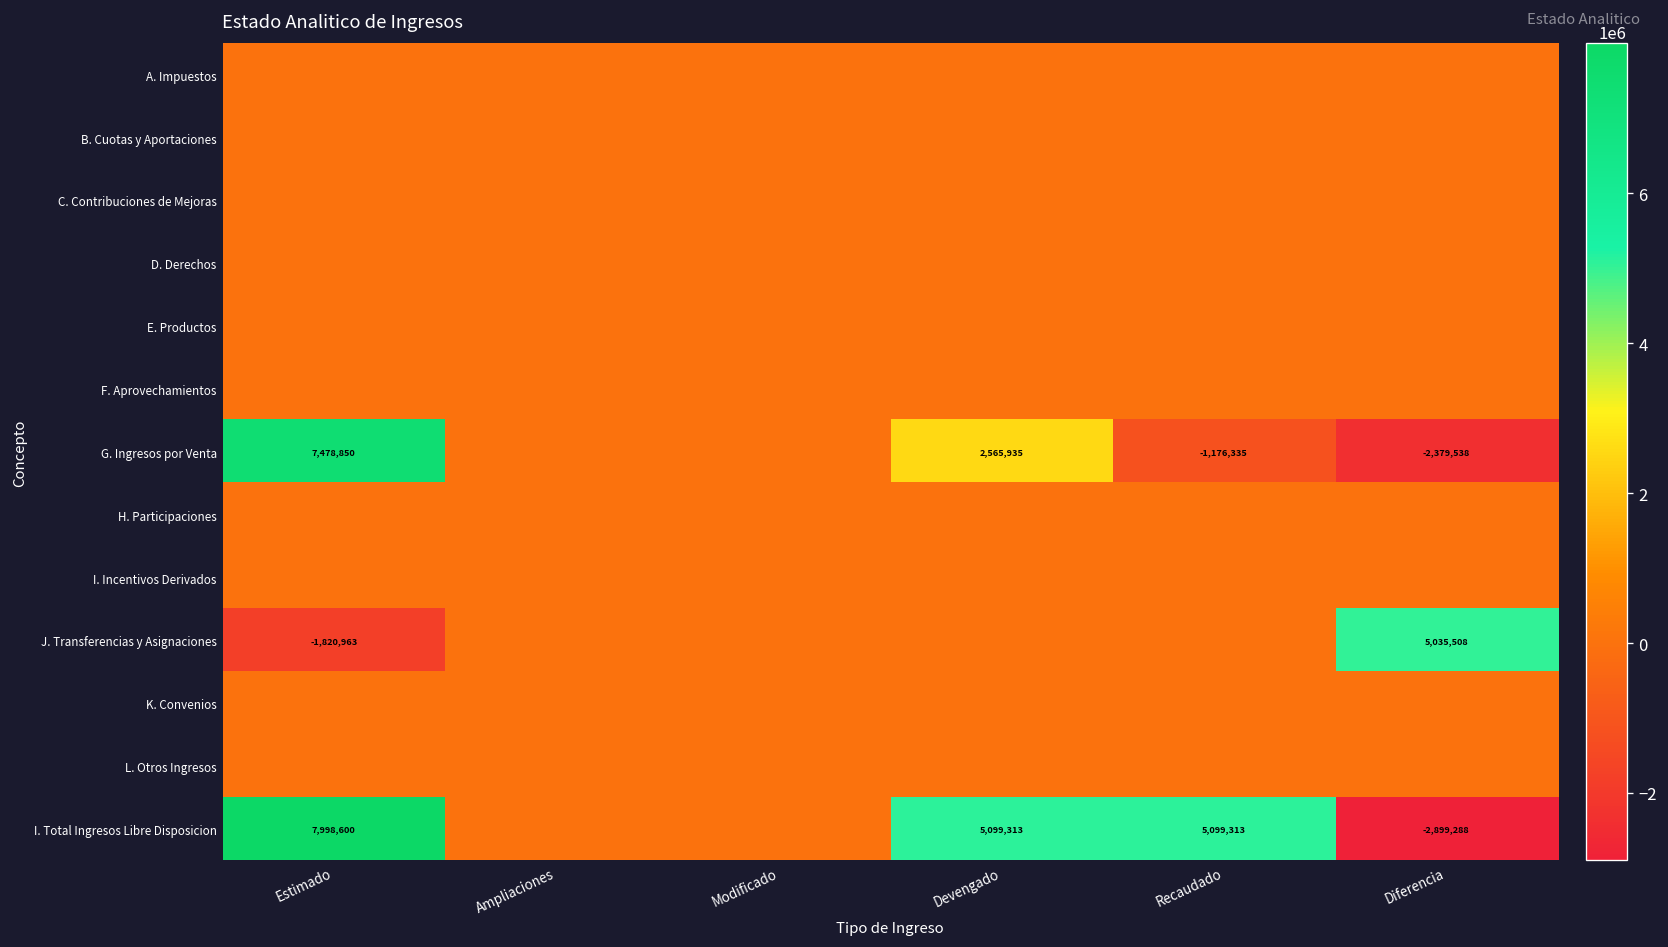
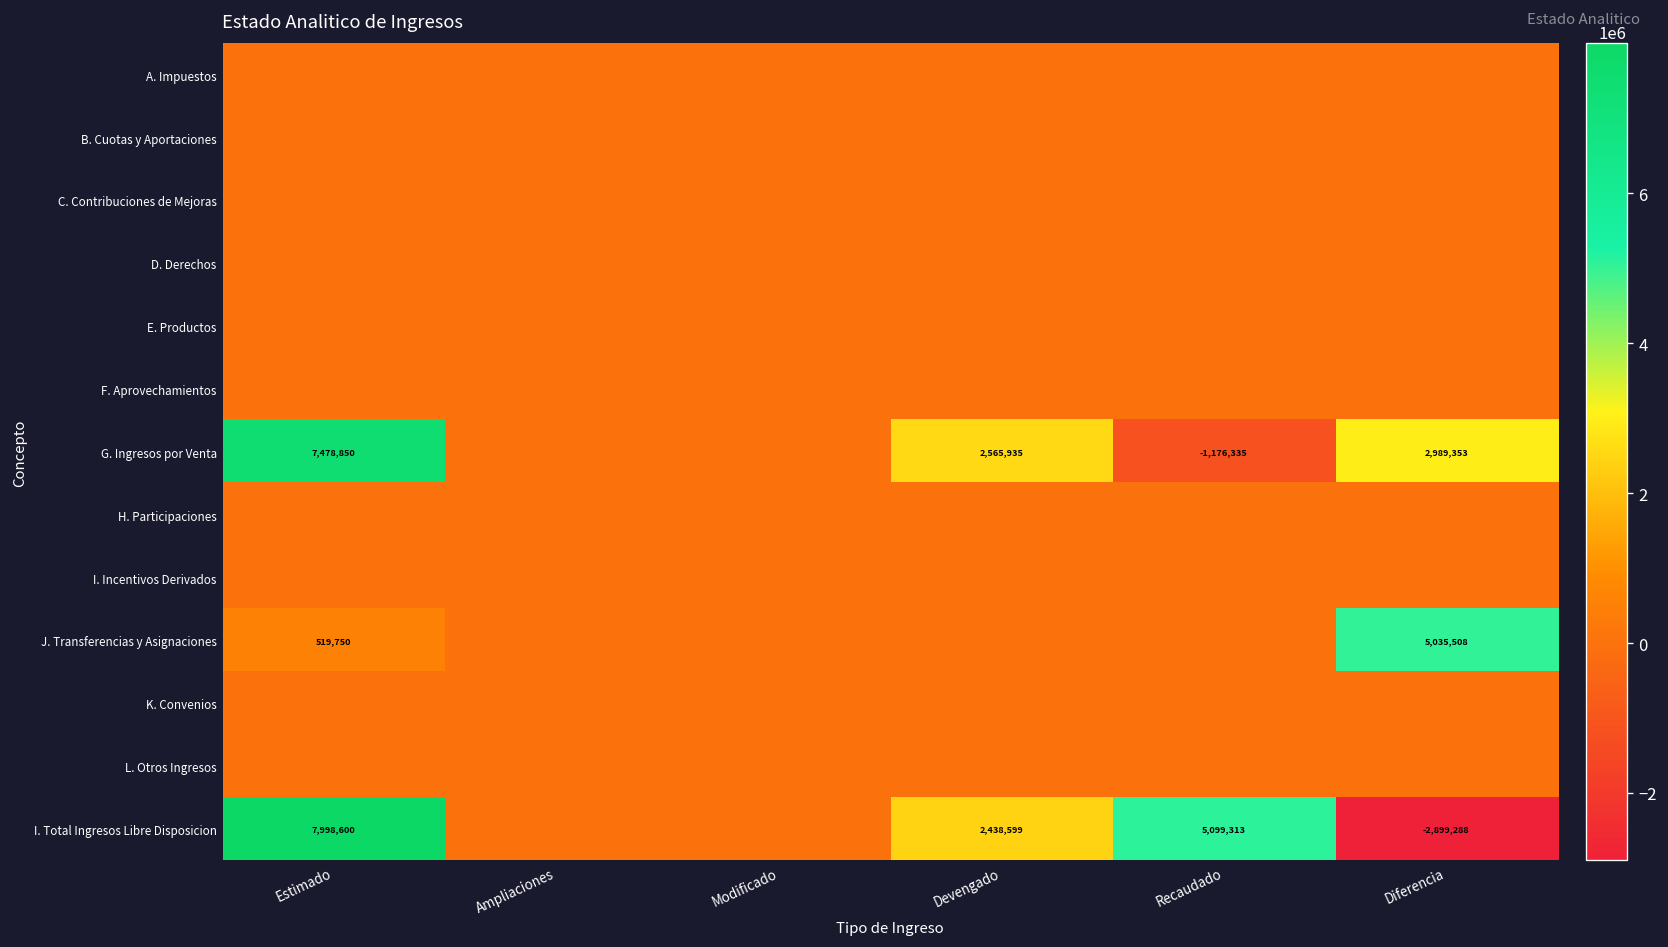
G. Ingresos por Venta, Diferencia: -2,379,538 -> 2,989,353
J. Transferencias y Asignaciones, Estimado: -1,820,963 -> 519,750
I. Total Ingresos Libre Disposicion, Devengado: 5,099,313 -> 2,438,599
